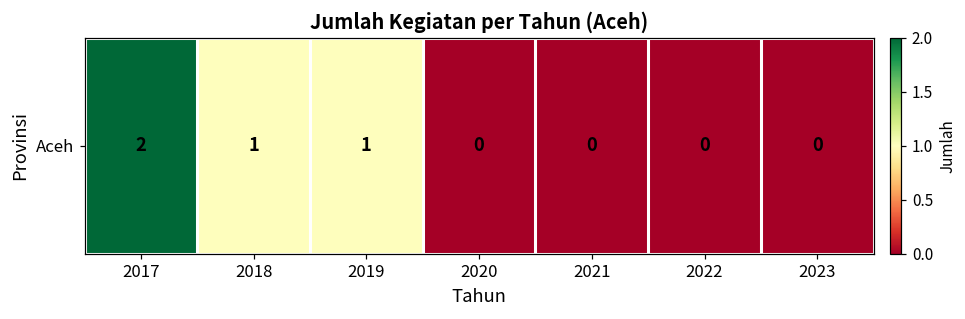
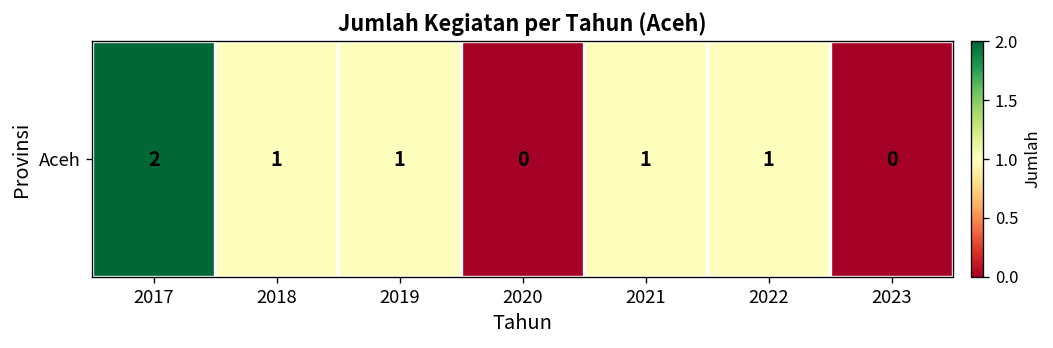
Aceh, 2021: 0 -> 1
Aceh, 2022: 0 -> 1
